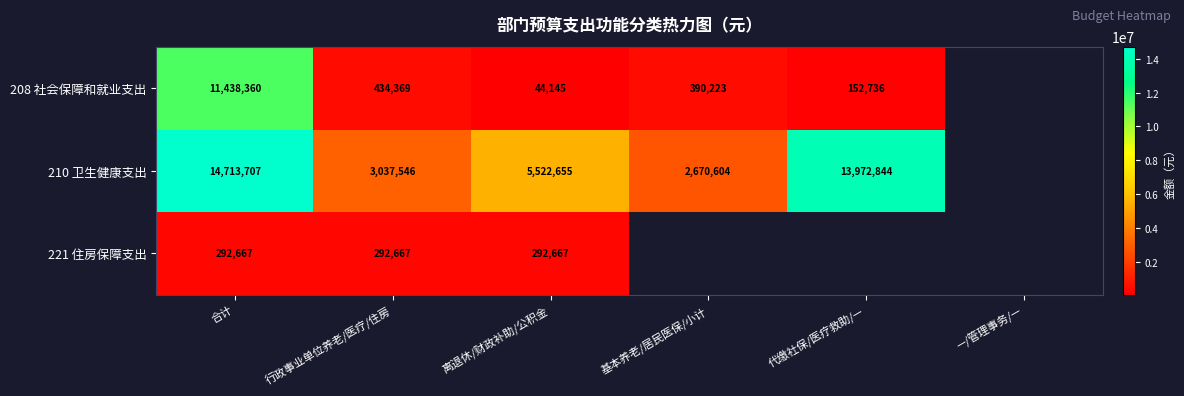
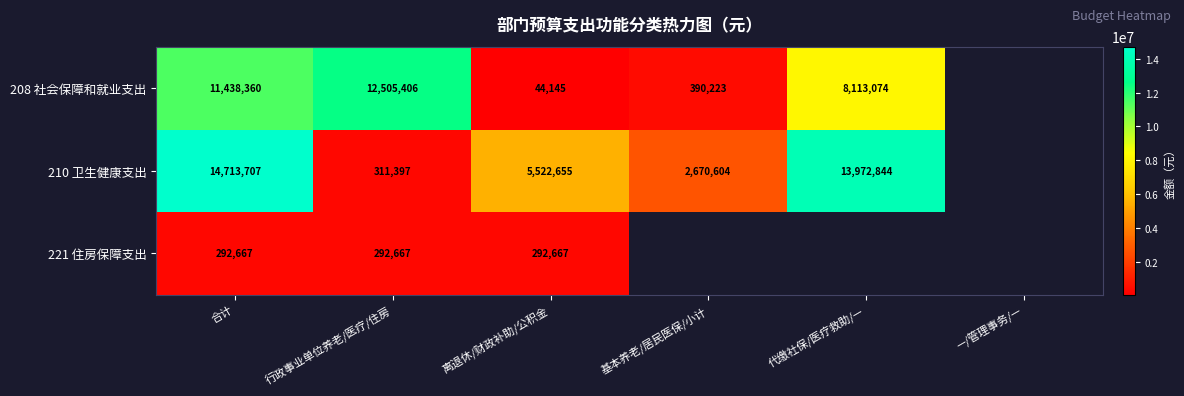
208 社会保障和就业支出, 行政事业单位养老/医疗/住房: 434,369 -> 12,505,406
208 社会保障和就业支出, 代缴社保/医疗救助/—: 152,736 -> 8,113,074
210 卫生健康支出, 行政事业单位养老/医疗/住房: 3,037,546 -> 311,397
